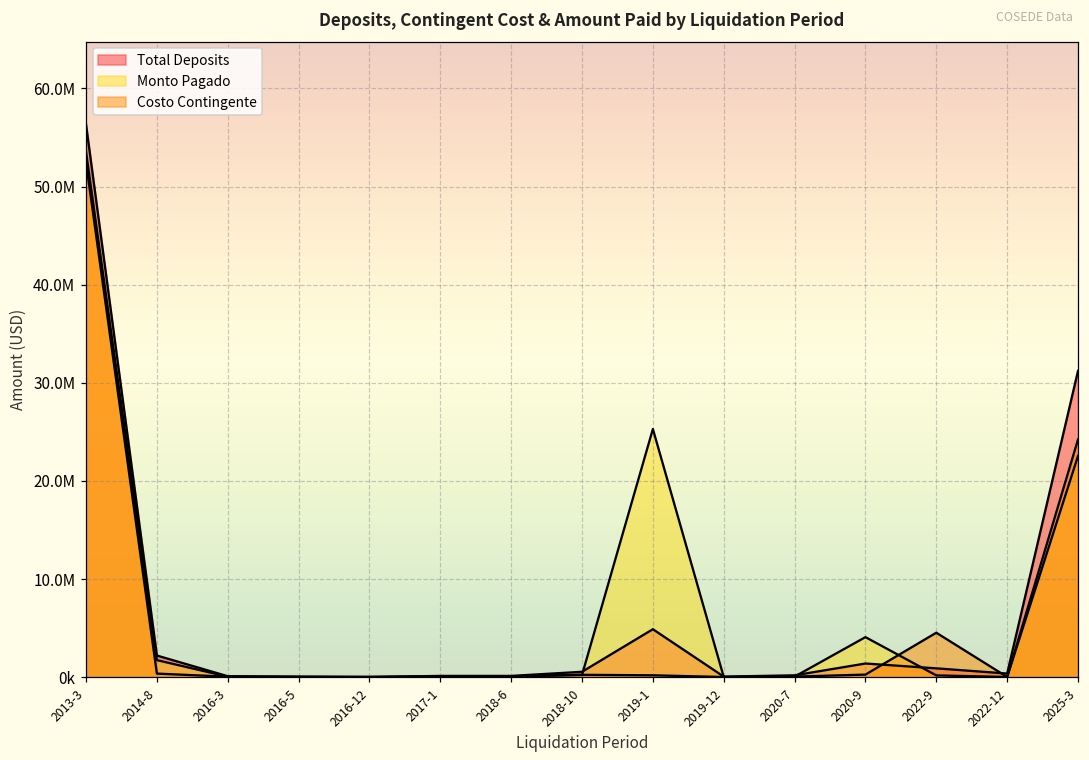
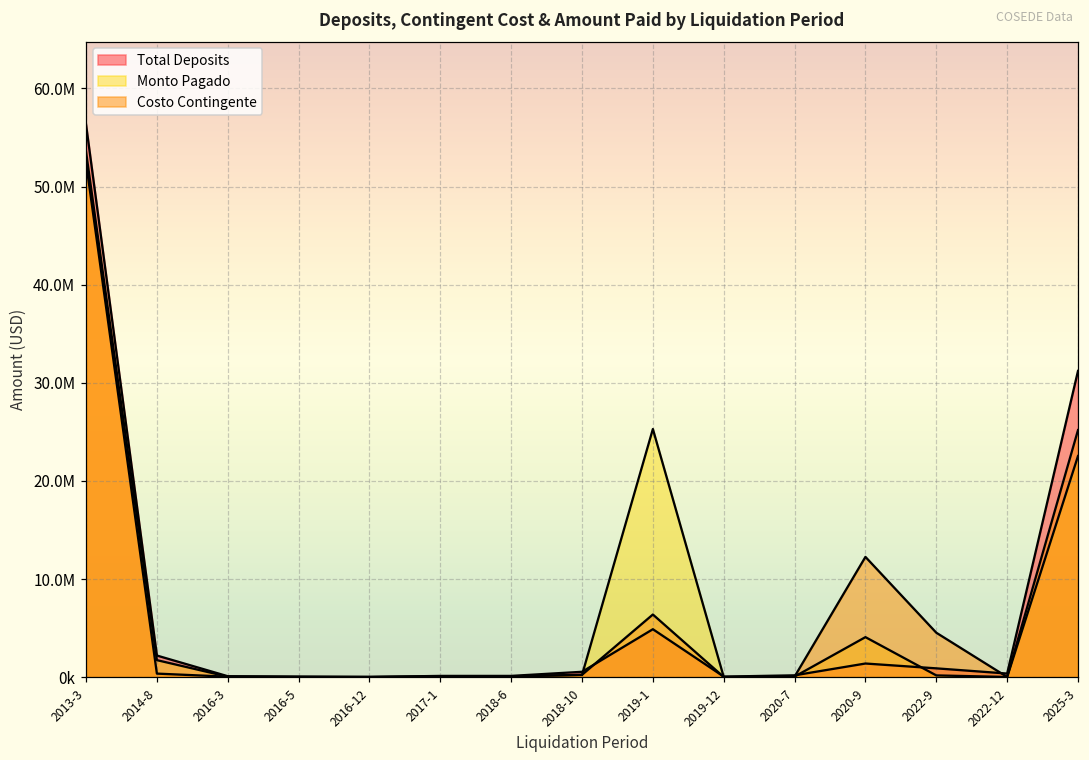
Costo Contingente, 2019-1: 0 -> 6000000
Costo Contingente, 2020-9: 0 -> 12000000
Costo Contingente, 2025-3: 24000000 -> 25000000
